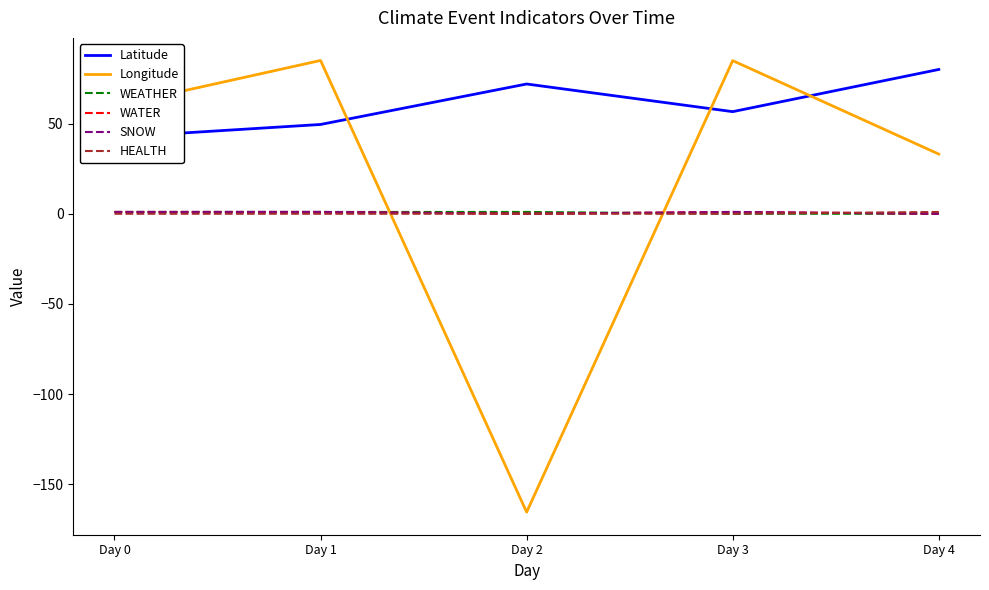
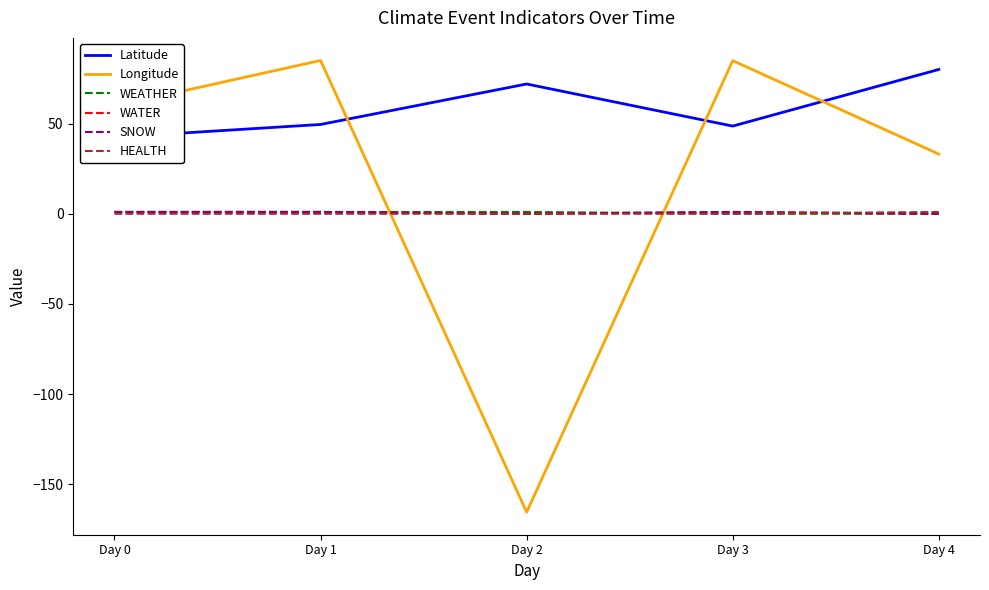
Latitude, Day 3: 57 -> 49
